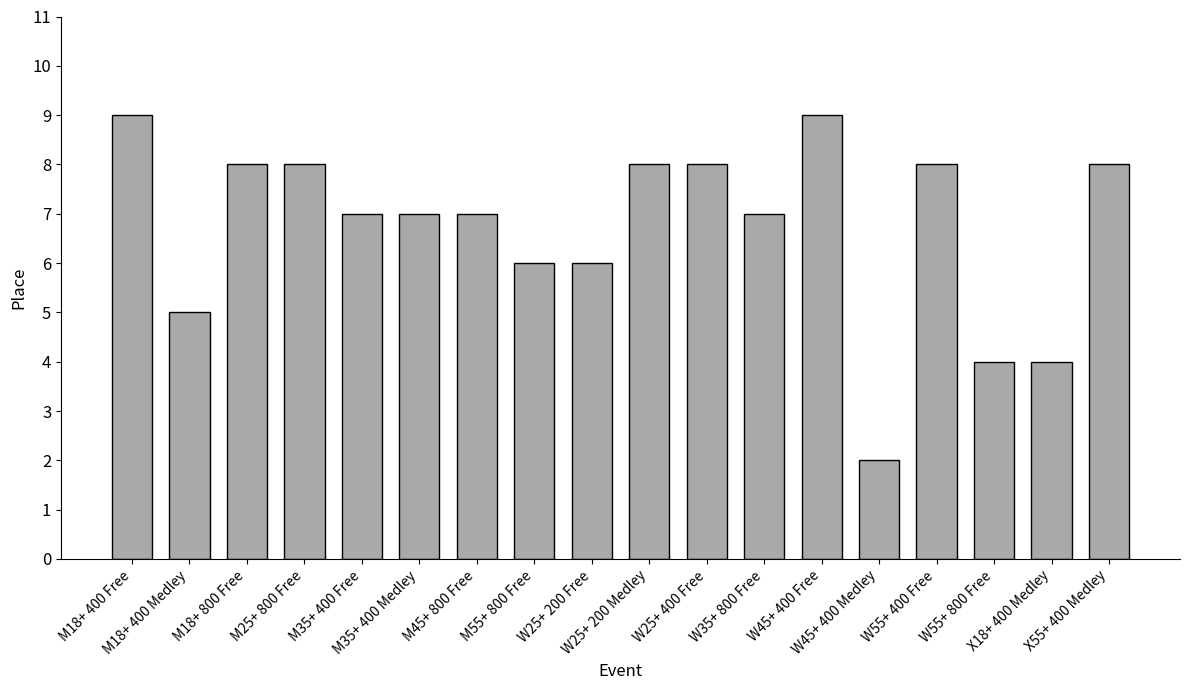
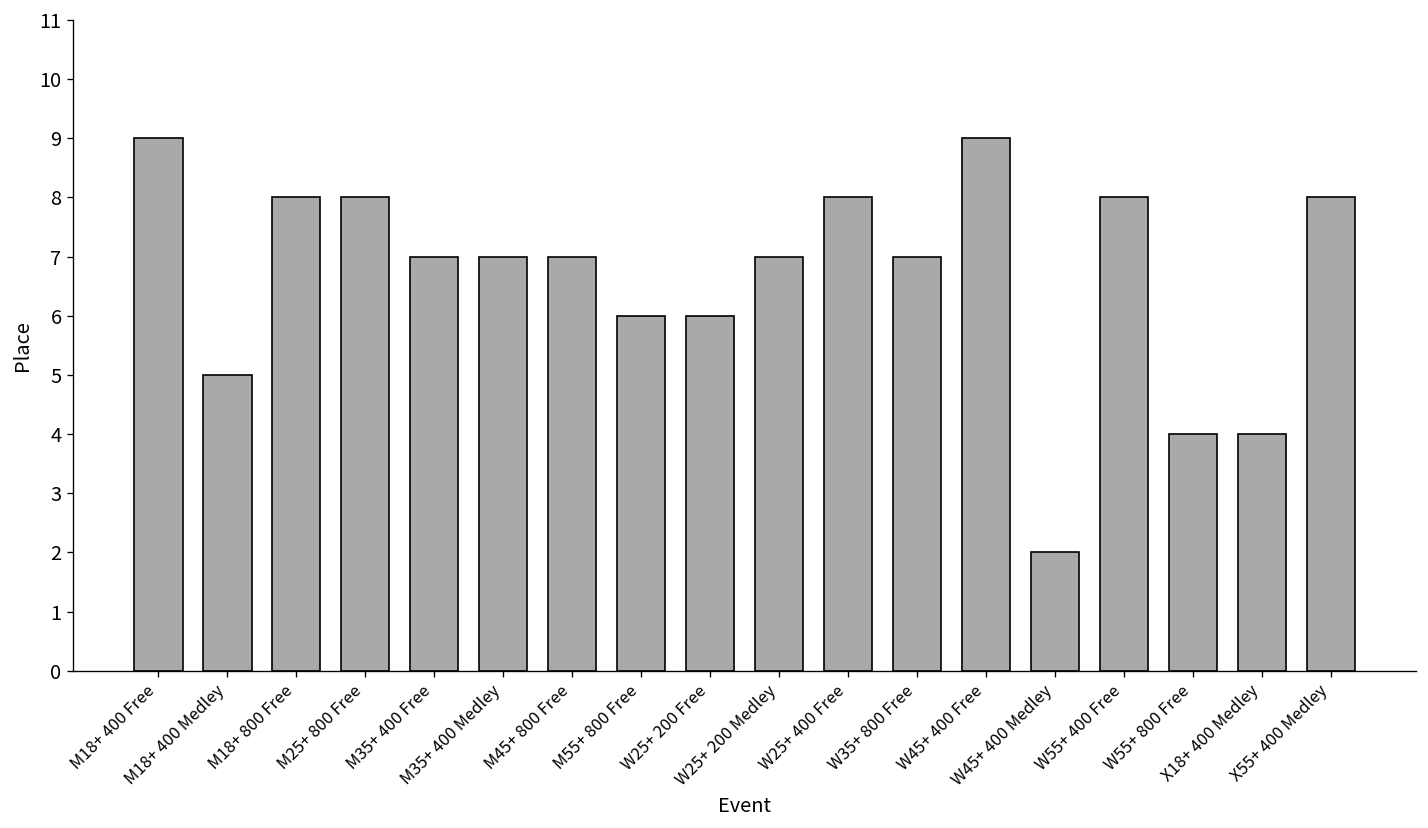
W25+ 200 Medley: 8 -> 7
